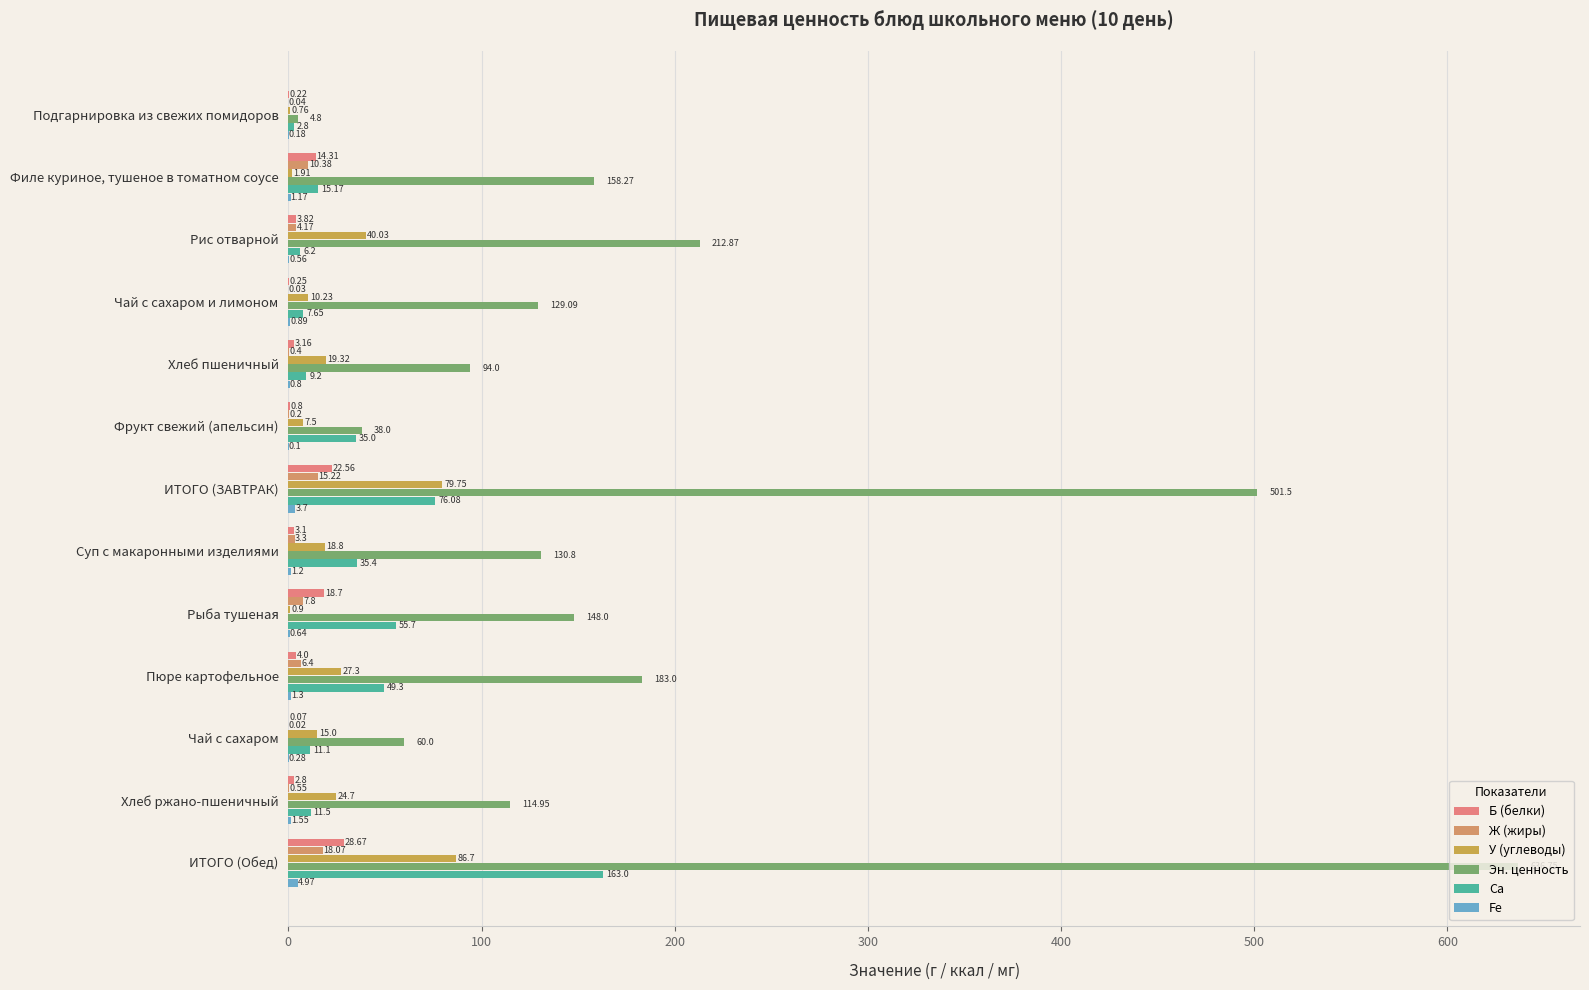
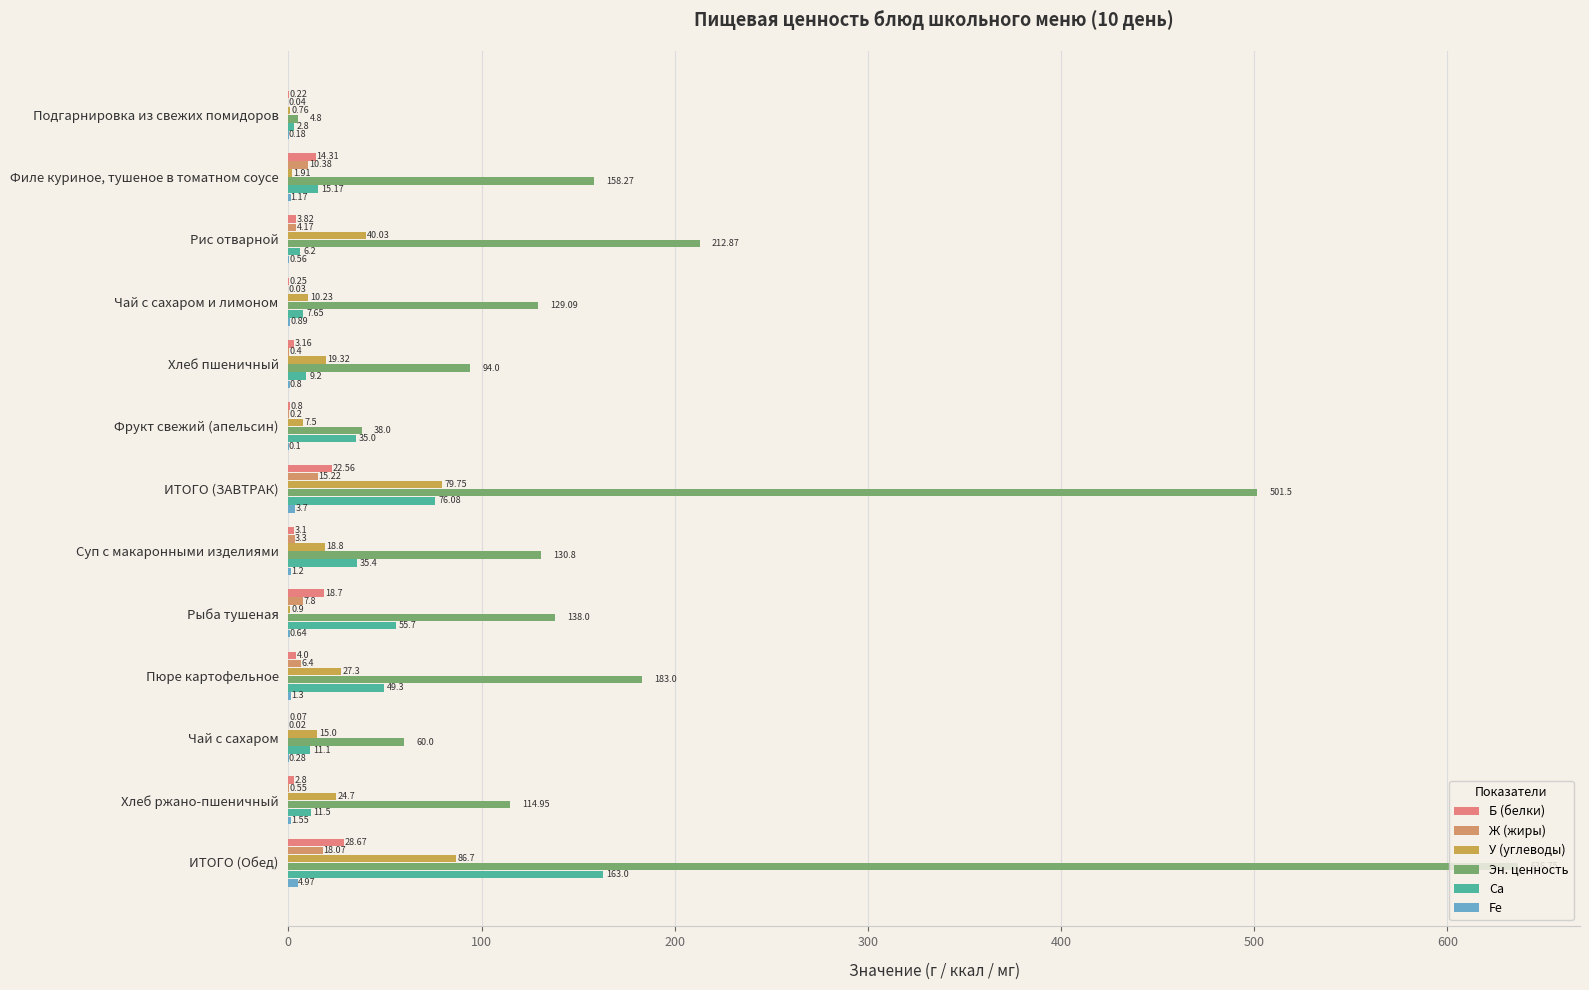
Эн. ценность, Рыба тушеная: 148.0 -> 138.0
